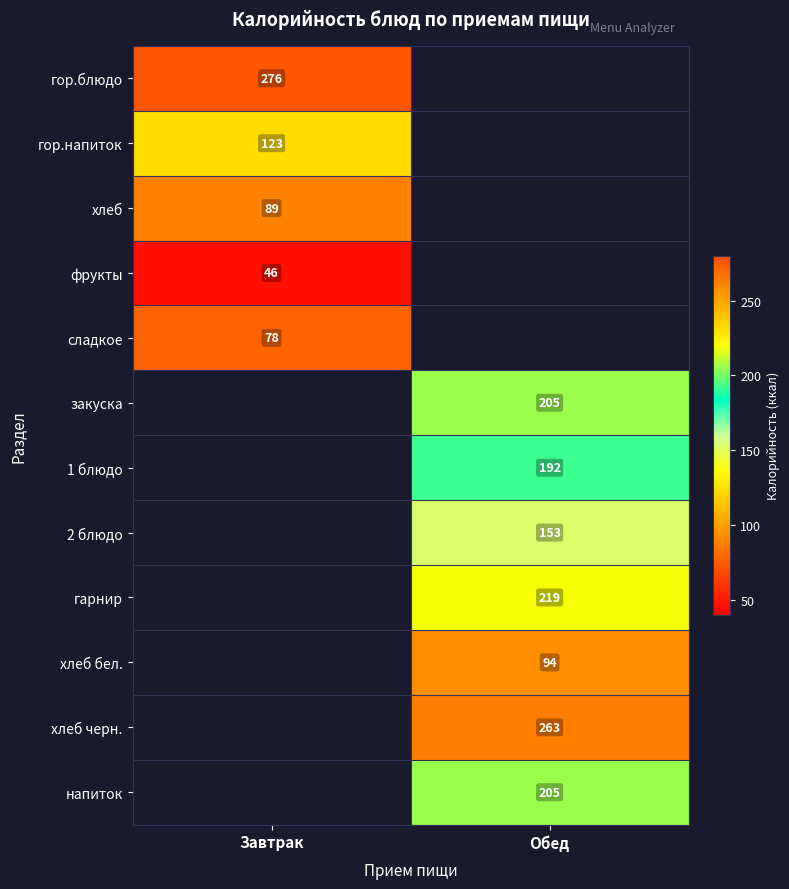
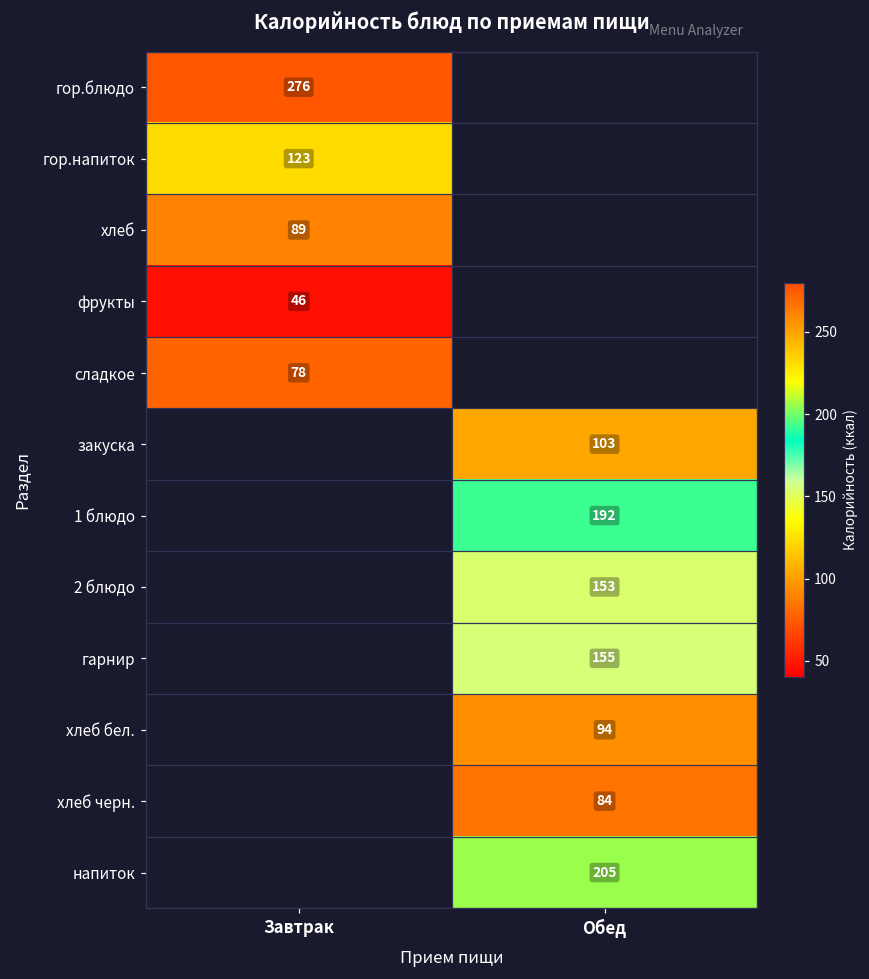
закуска, Обед: 205 -> 103
гарнир, Обед: 219 -> 155
хлеб черн., Обед: 263 -> 84
